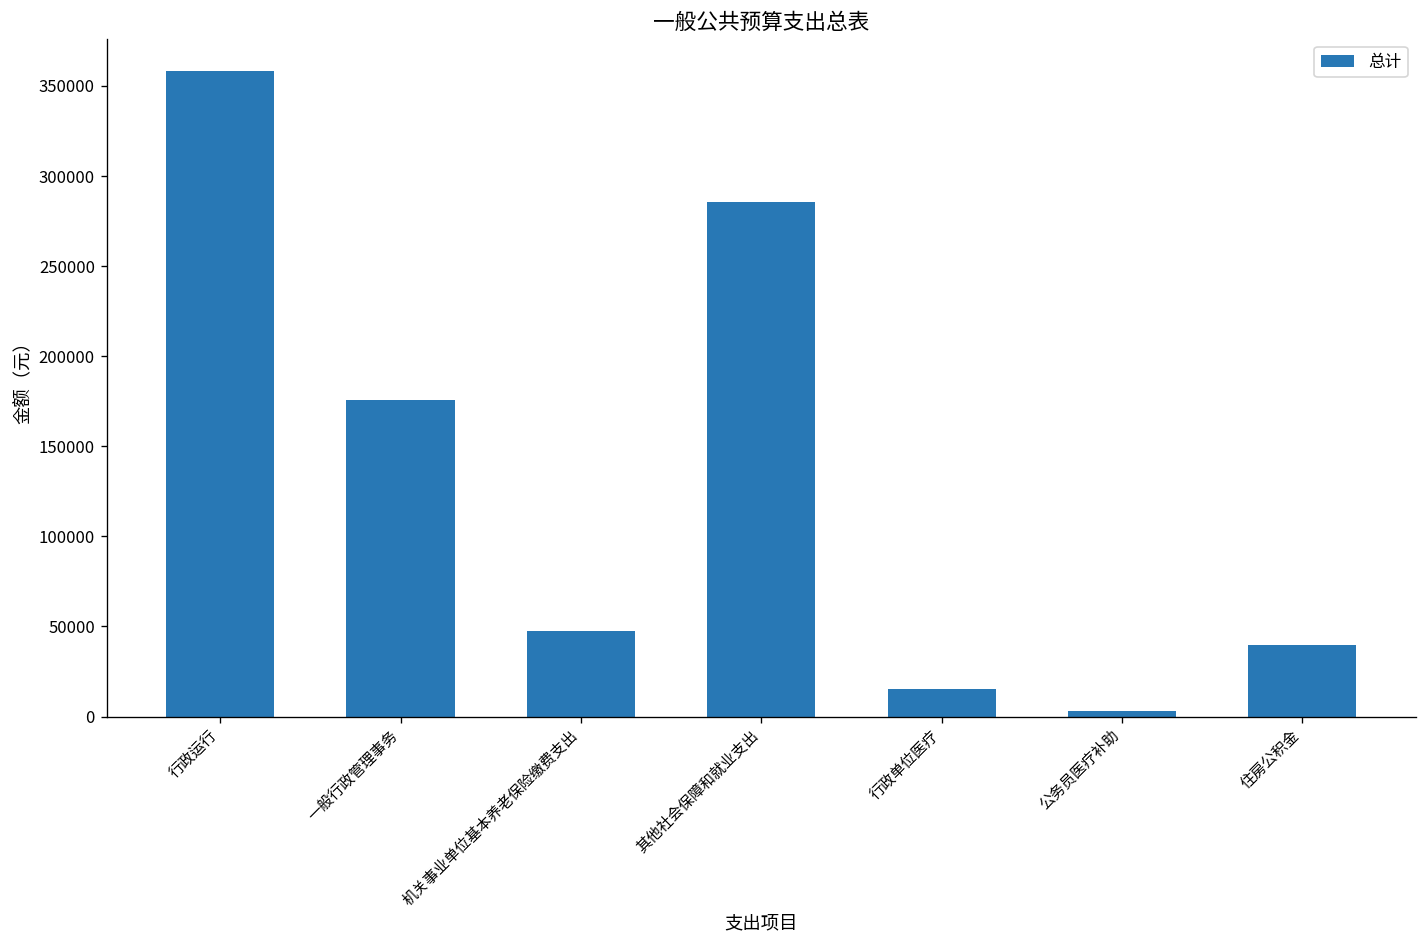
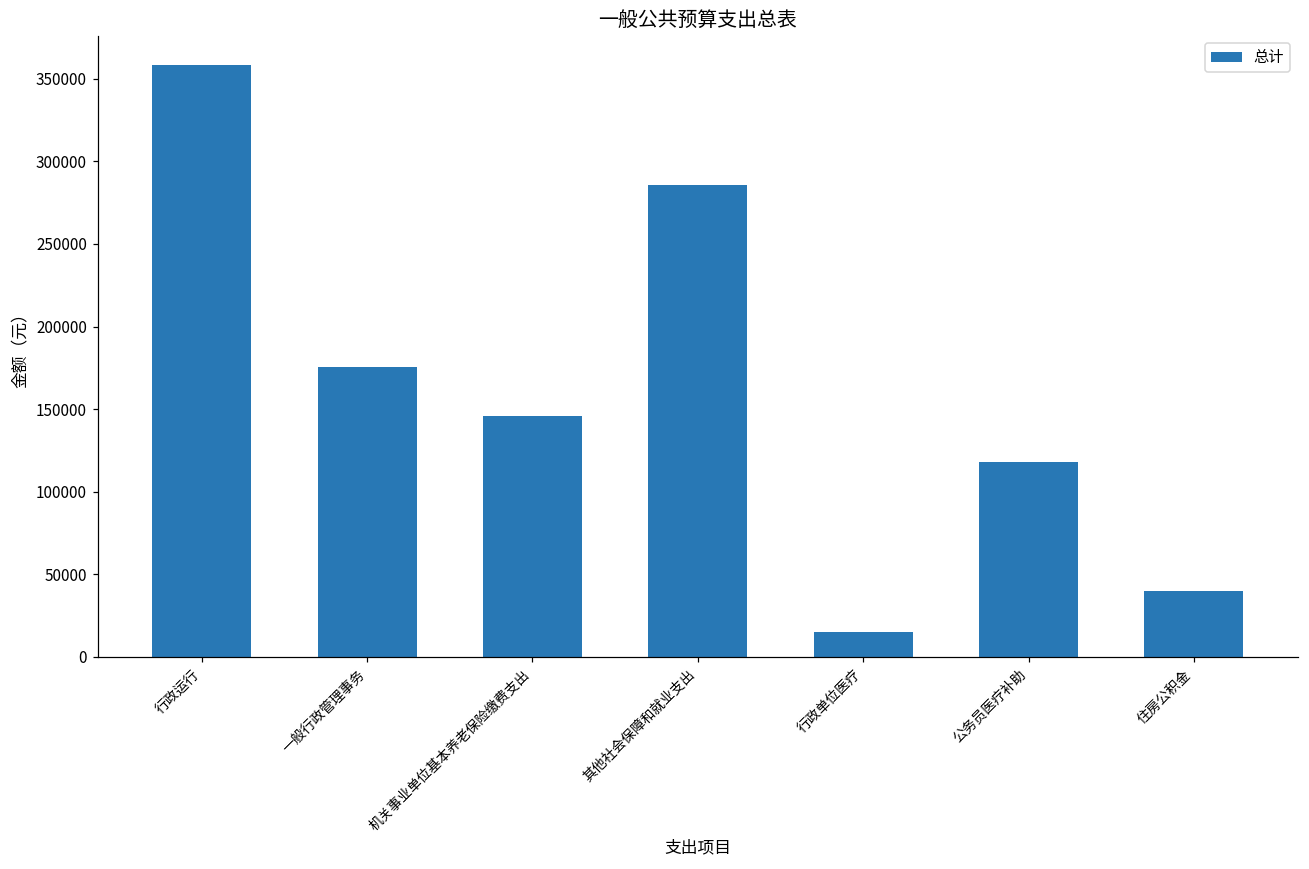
机关事业单位基本养老保险缴费支出: 48000 -> 146000
公务员医疗补助: 3000 -> 118000
